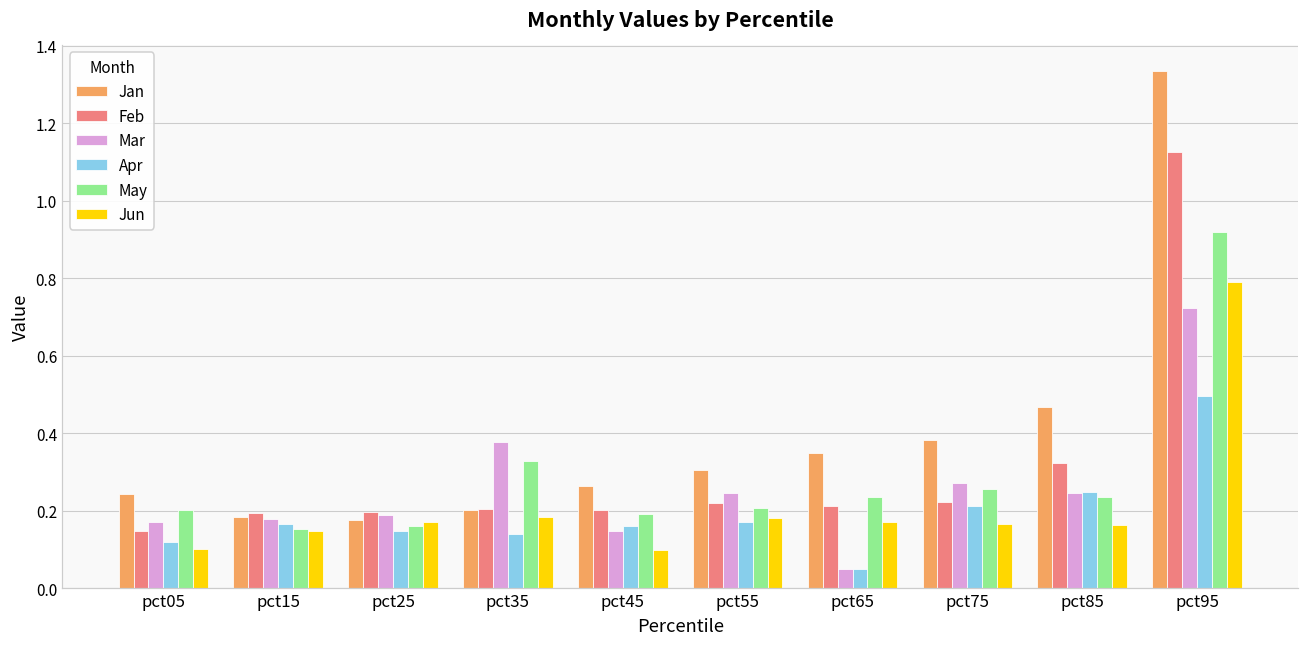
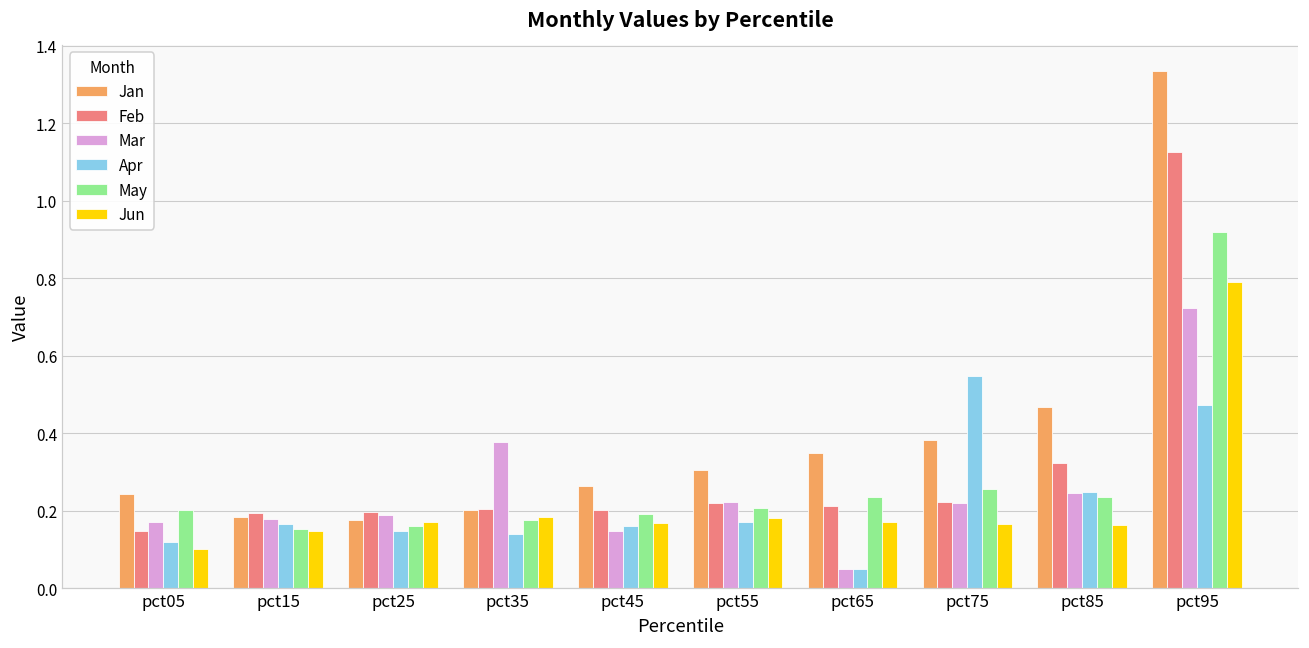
May, pct35: 0.33 -> 0.18
Jun, pct45: 0.10 -> 0.17
Mar, pct55: 0.25 -> 0.22
Mar, pct75: 0.27 -> 0.22
Apr, pct75: 0.21 -> 0.55
Apr, pct95: 0.50 -> 0.47
